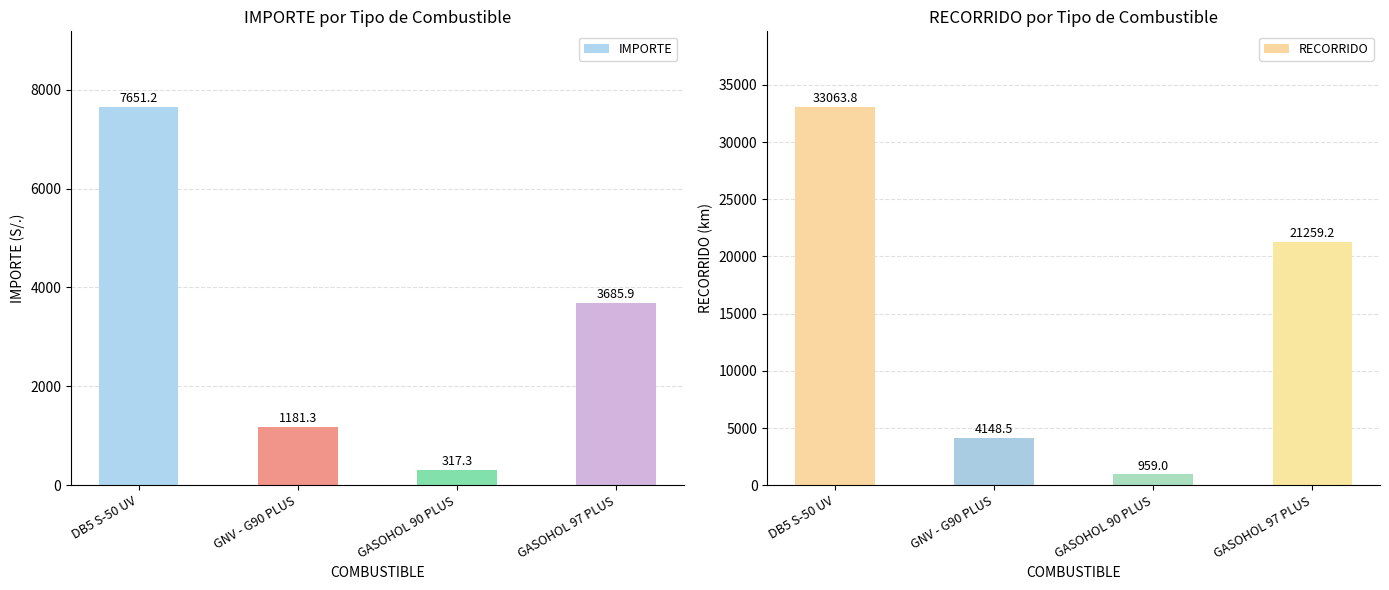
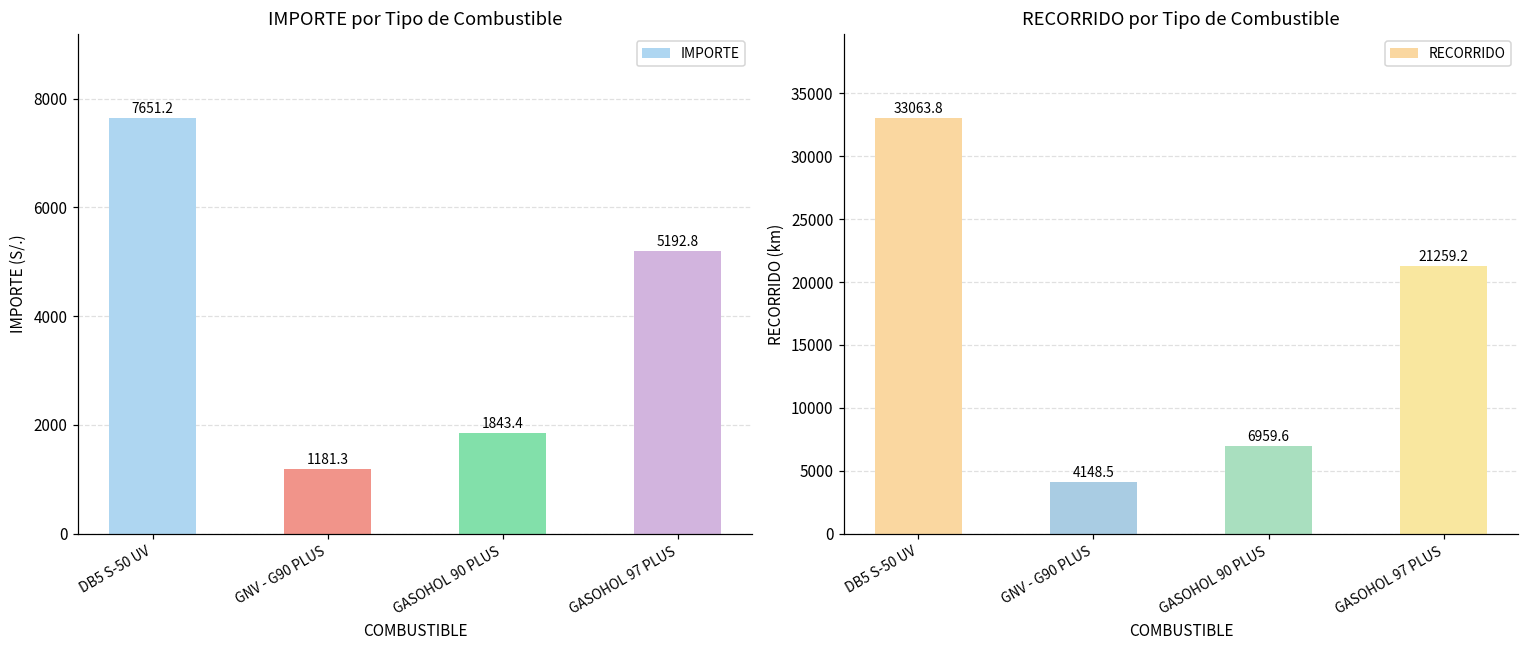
IMPORTE por Tipo de Combustible, GASOHOL 90 PLUS: 317.3 -> 1843.4
IMPORTE por Tipo de Combustible, GASOHOL 97 PLUS: 3685.9 -> 5192.8
RECORRIDO por Tipo de Combustible, GASOHOL 90 PLUS: 959.0 -> 6959.6
